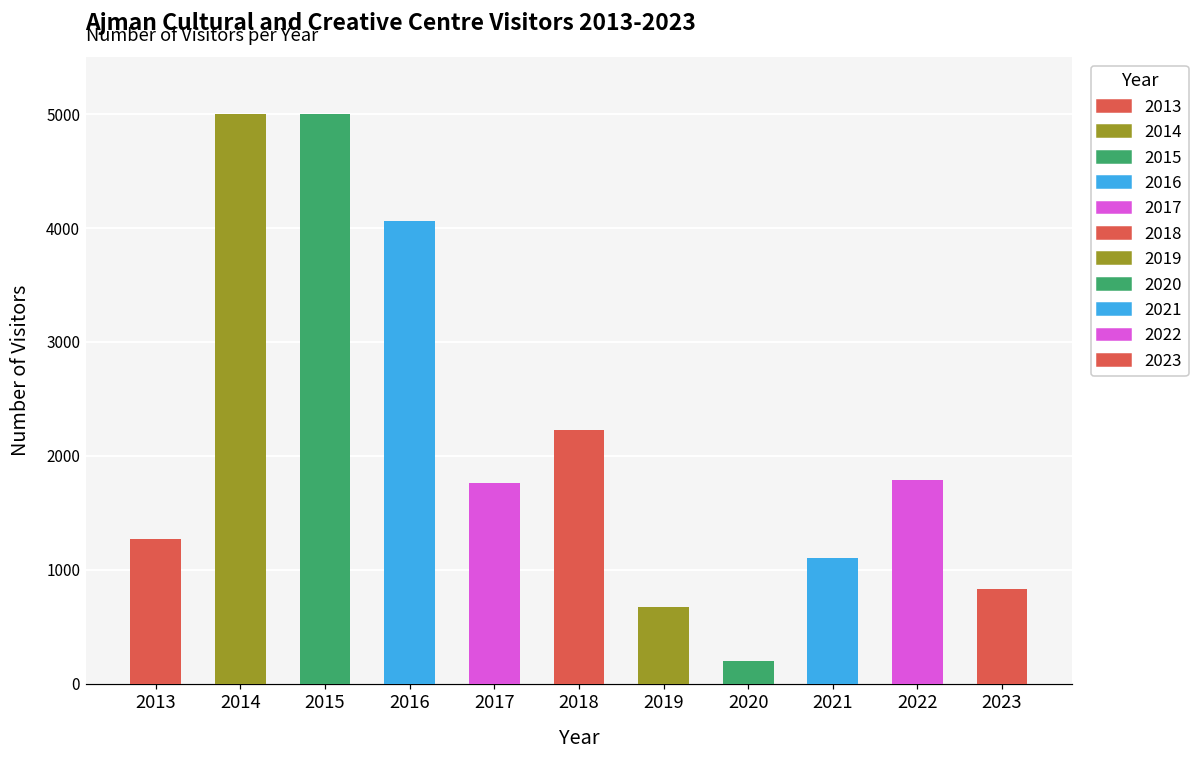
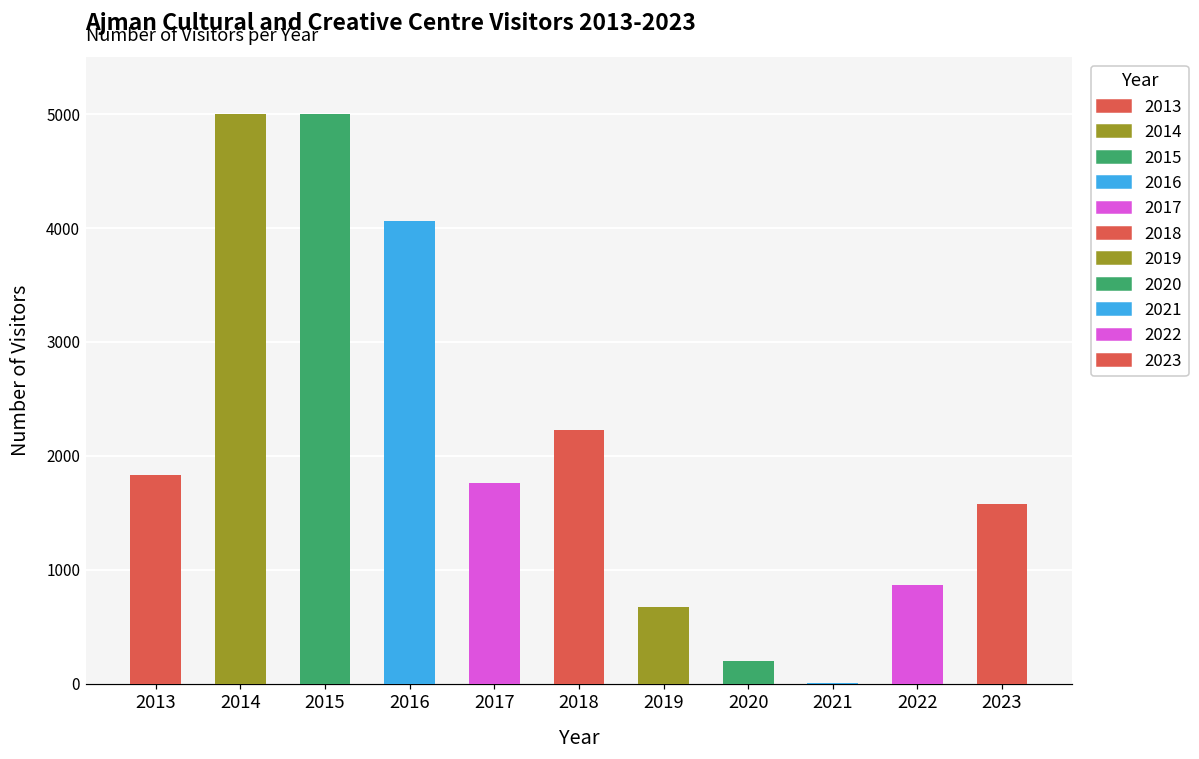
2013: 1270 -> 1830
2021: 1110 -> 0
2022: 1790 -> 870
2023: 830 -> 1580
